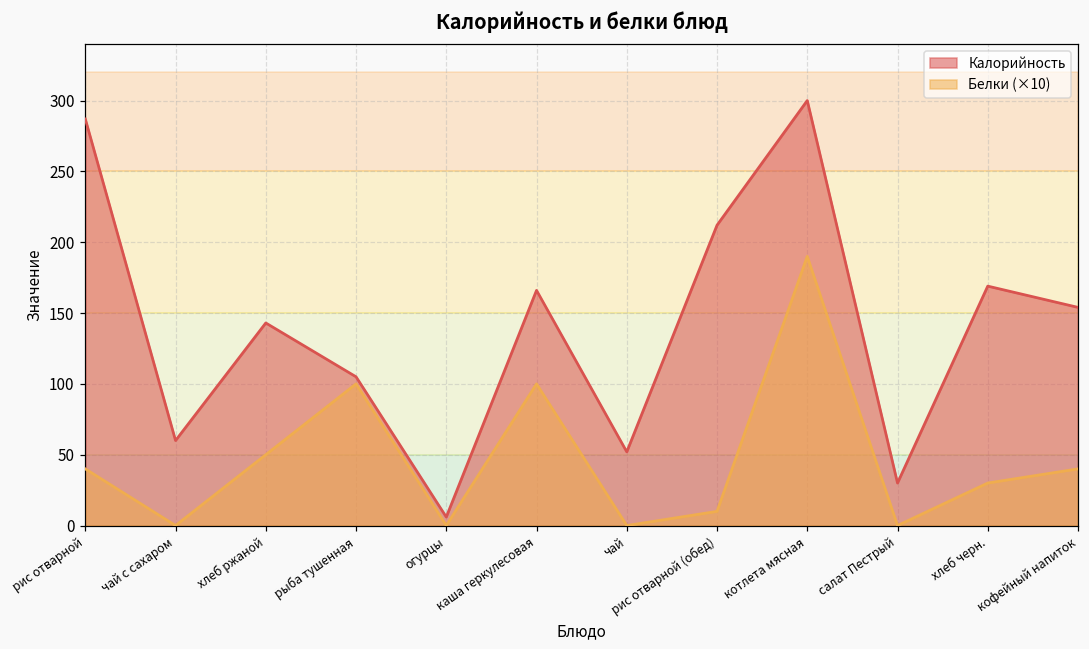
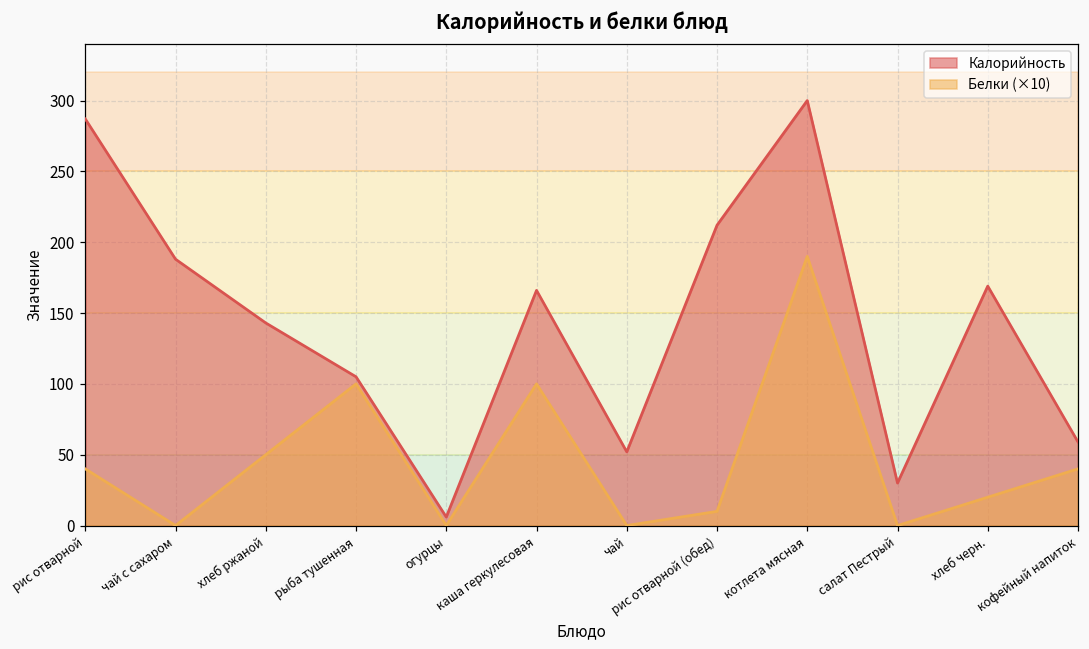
Калорийность, чай с сахаром: 60 -> 188
Белки (×10), хлеб черн.: 30 -> 20
Калорийность, кофейный напиток: 154 -> 59
